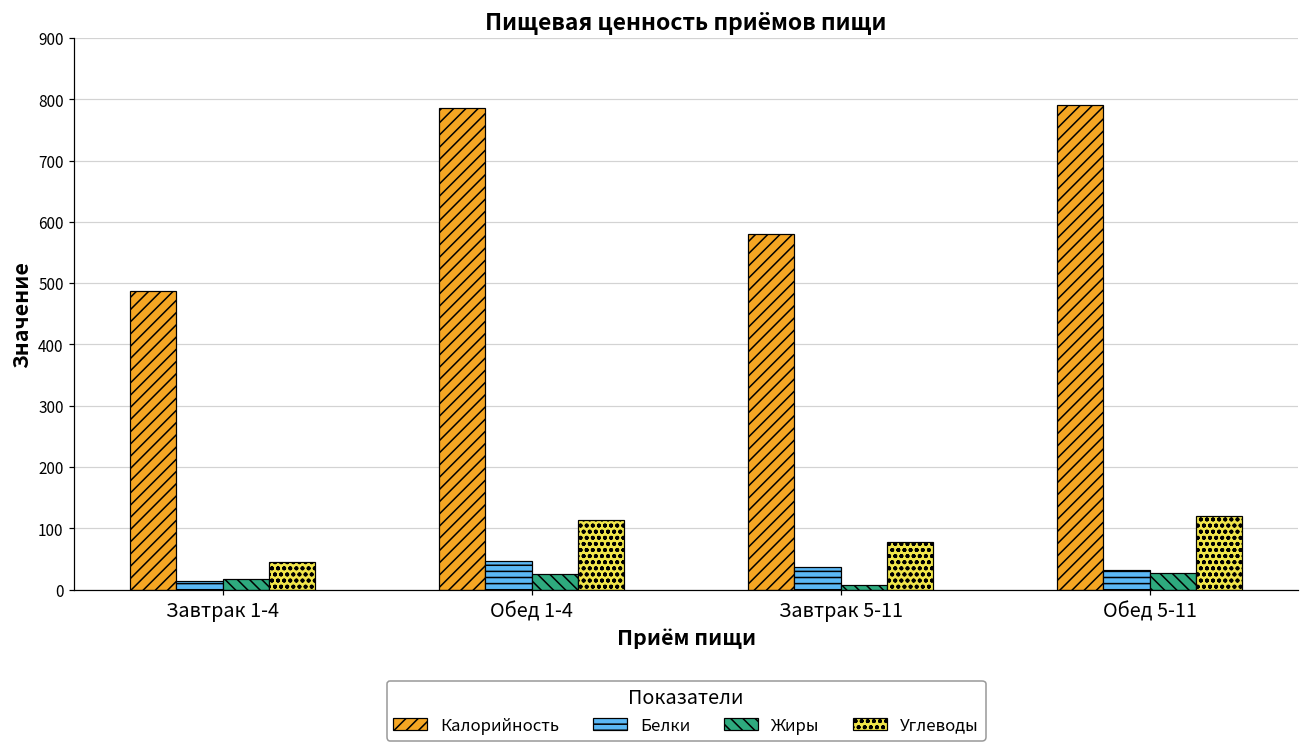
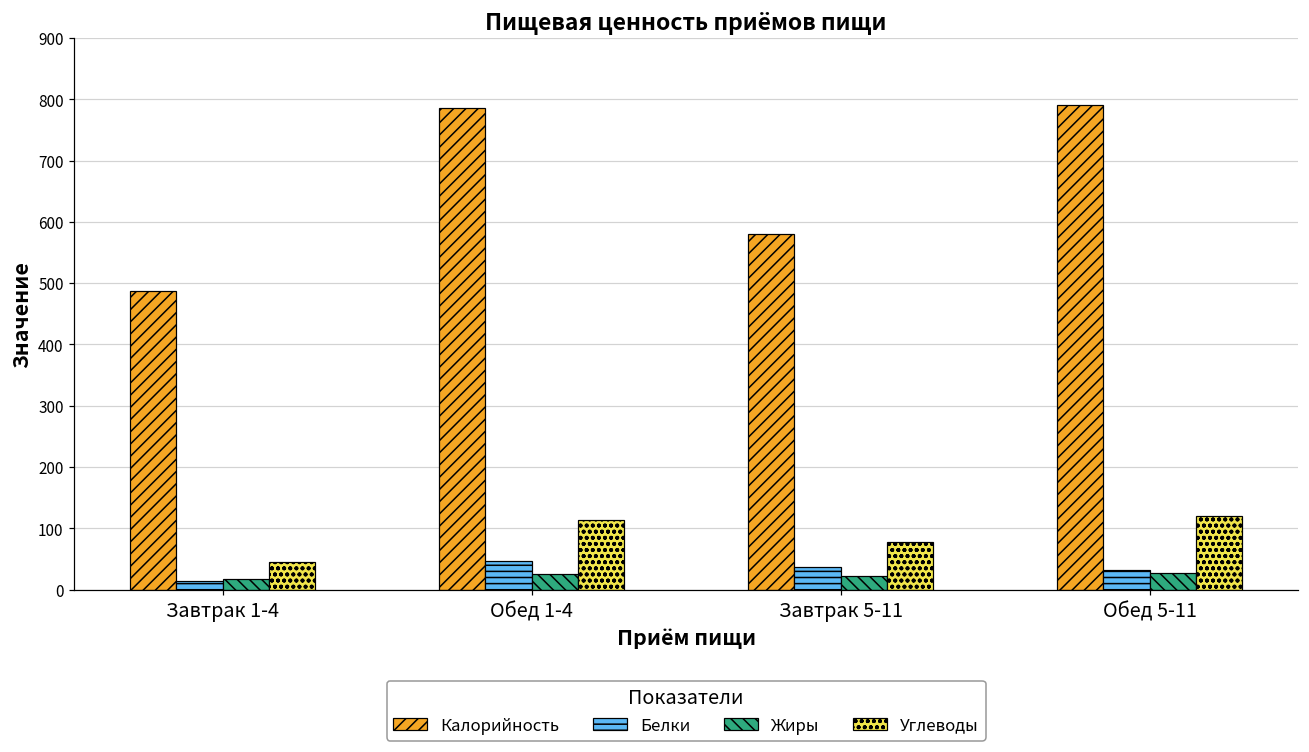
Жиры, Завтрак 5-11: 10 -> 20
